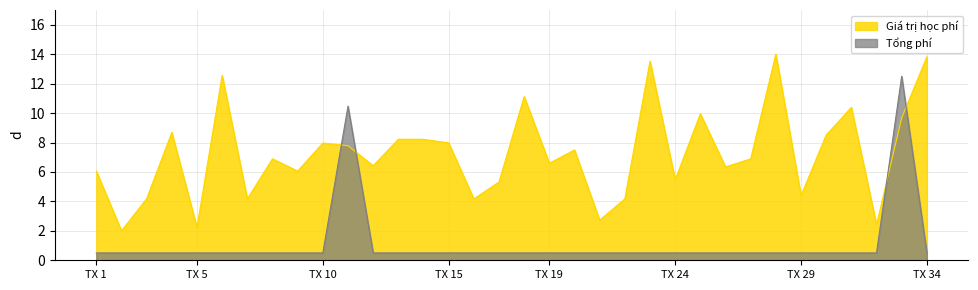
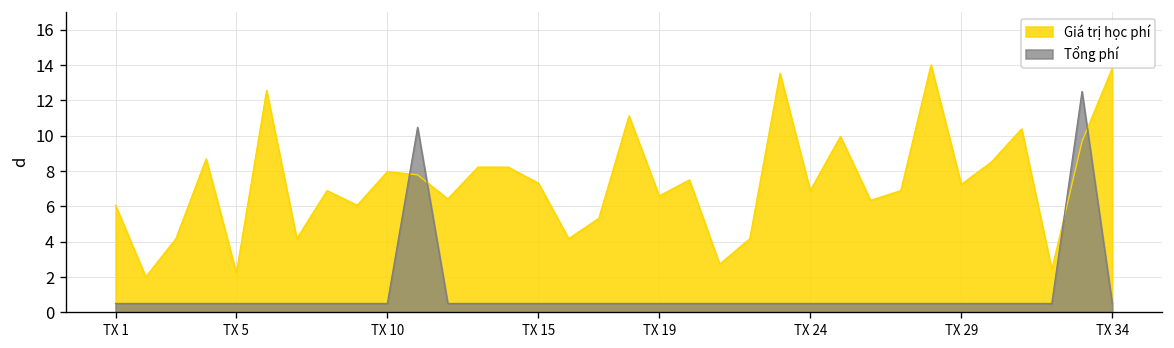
Giá trị học phí, TX 15: 8.0 -> 7.3
Giá trị học phí, TX 24: 5.5 -> 6.9
Giá trị học phí, TX 29: 4.4 -> 7.2
